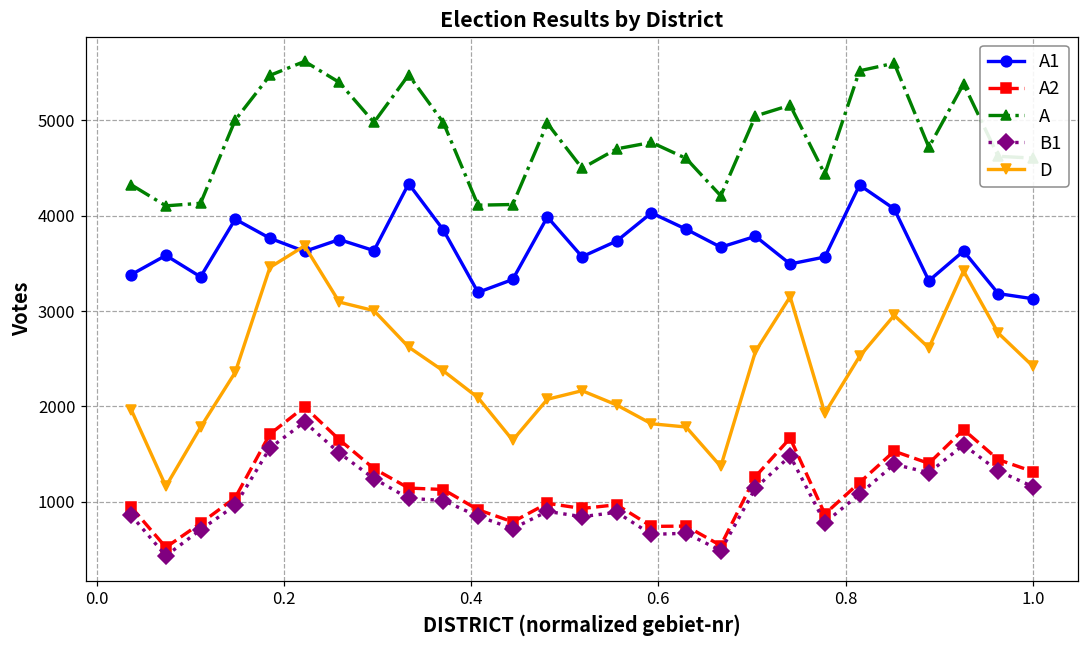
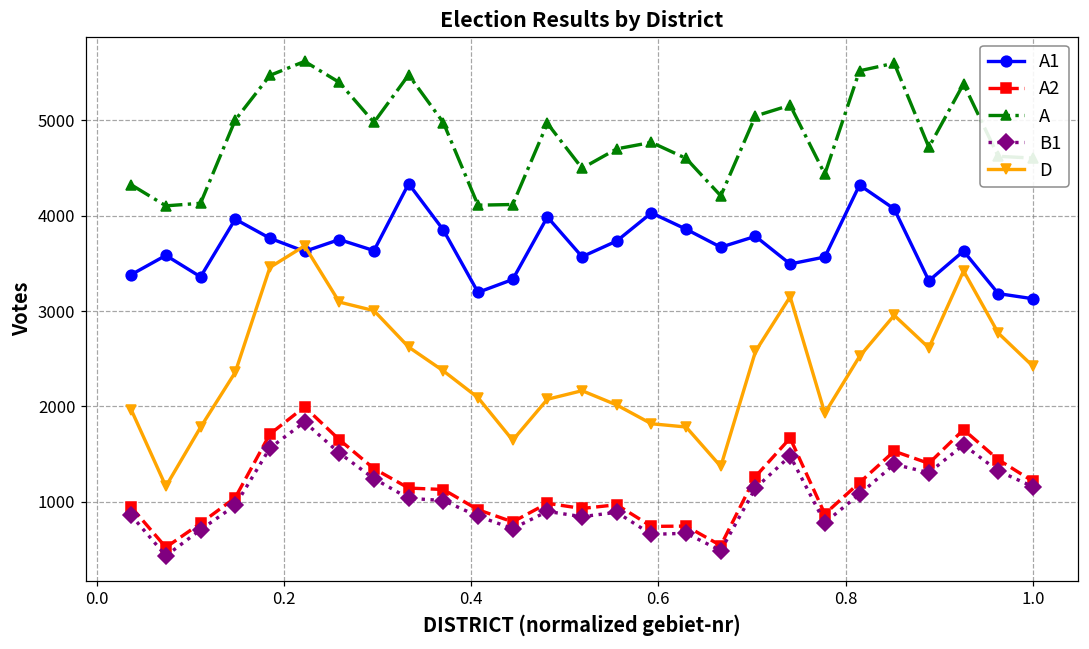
A2, 1.0: 1300 -> 1200
